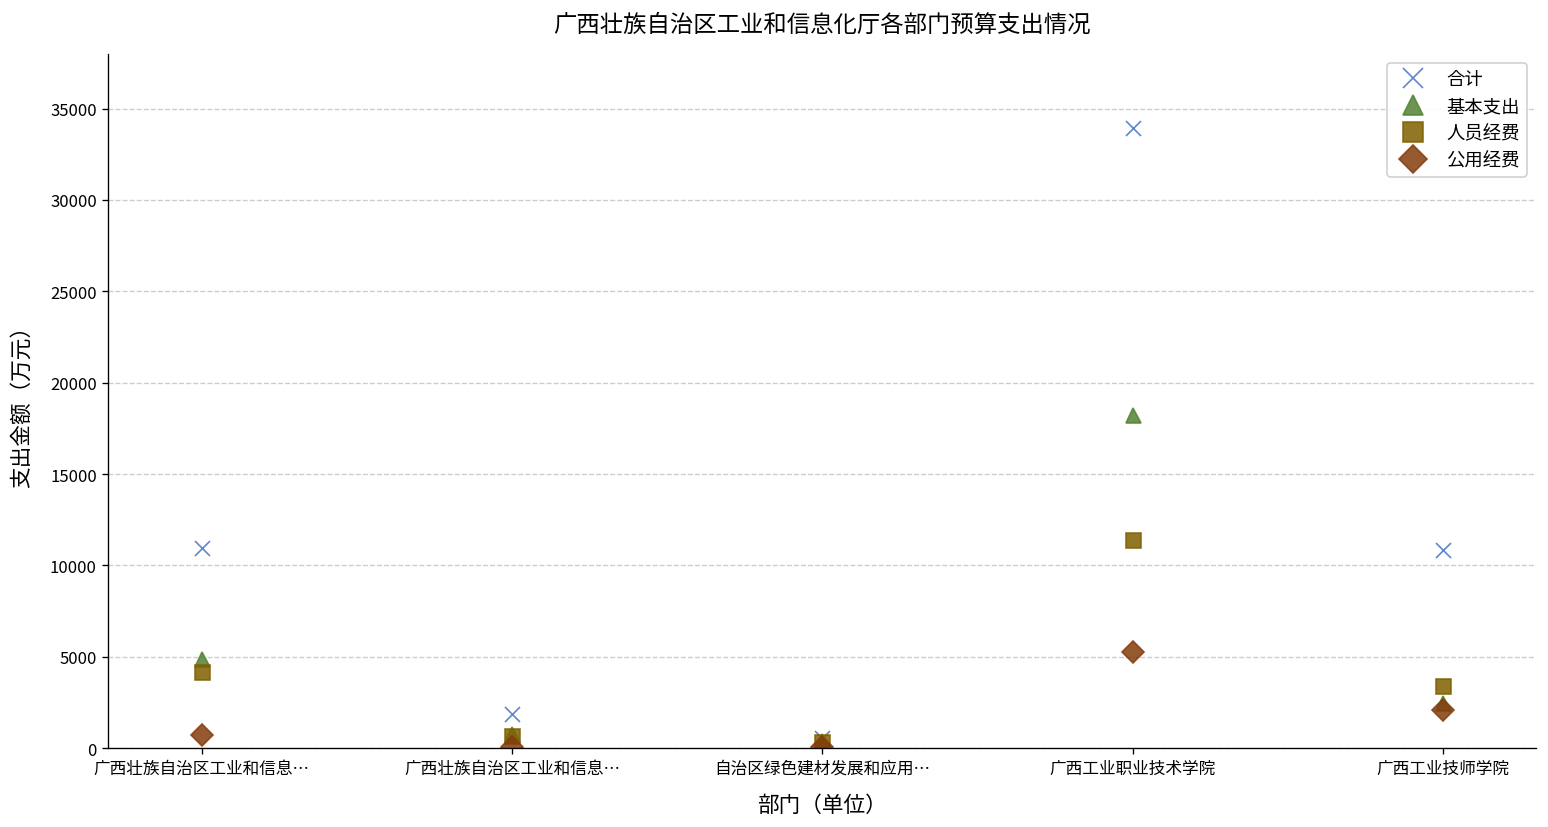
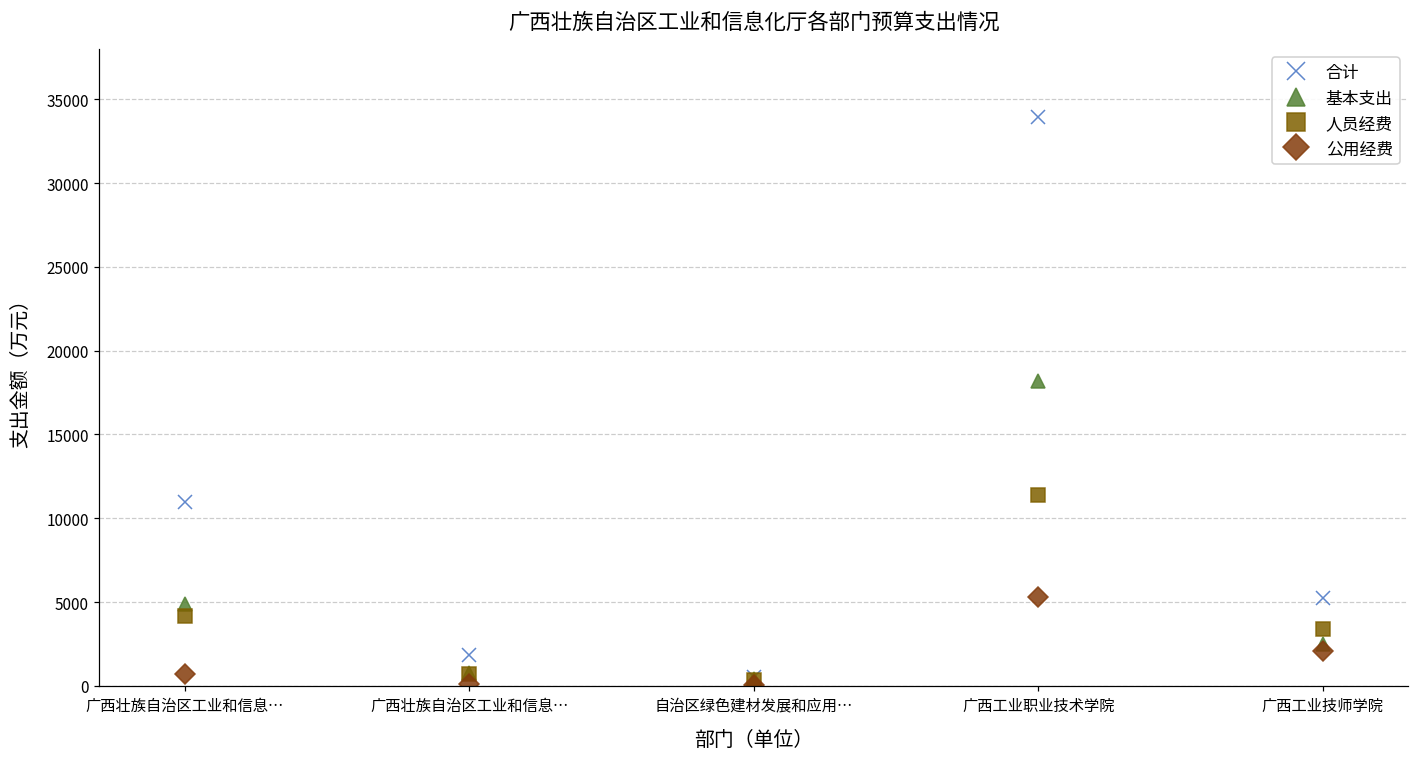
合计, 广西工业技师学院: 10800 -> 5200
